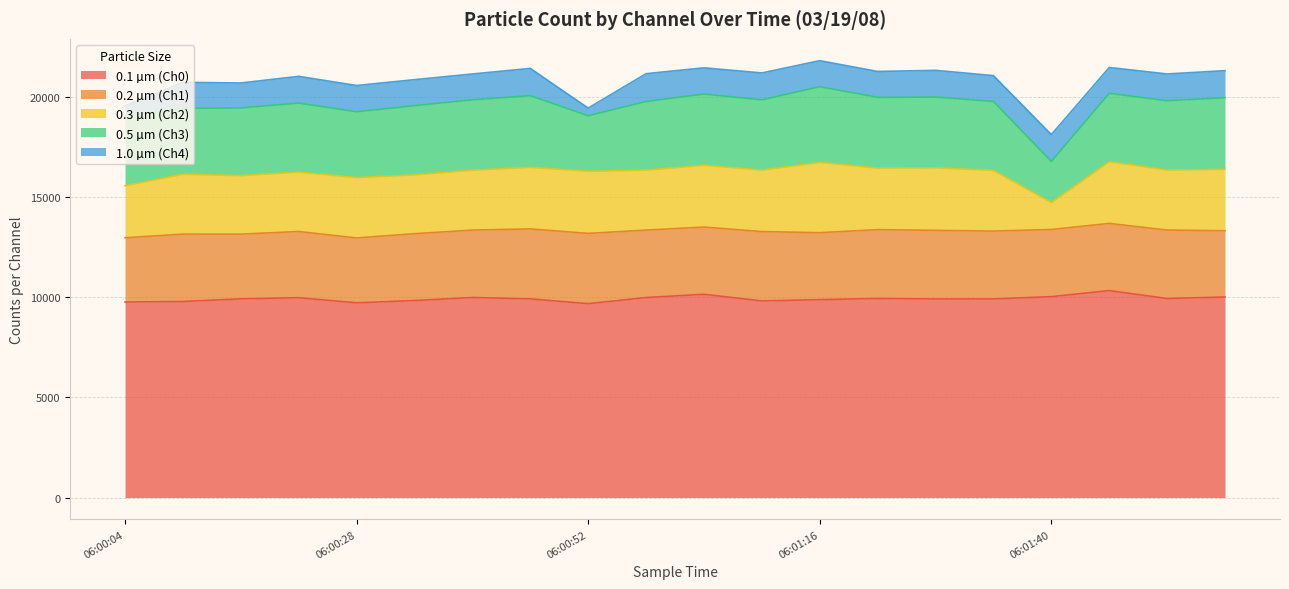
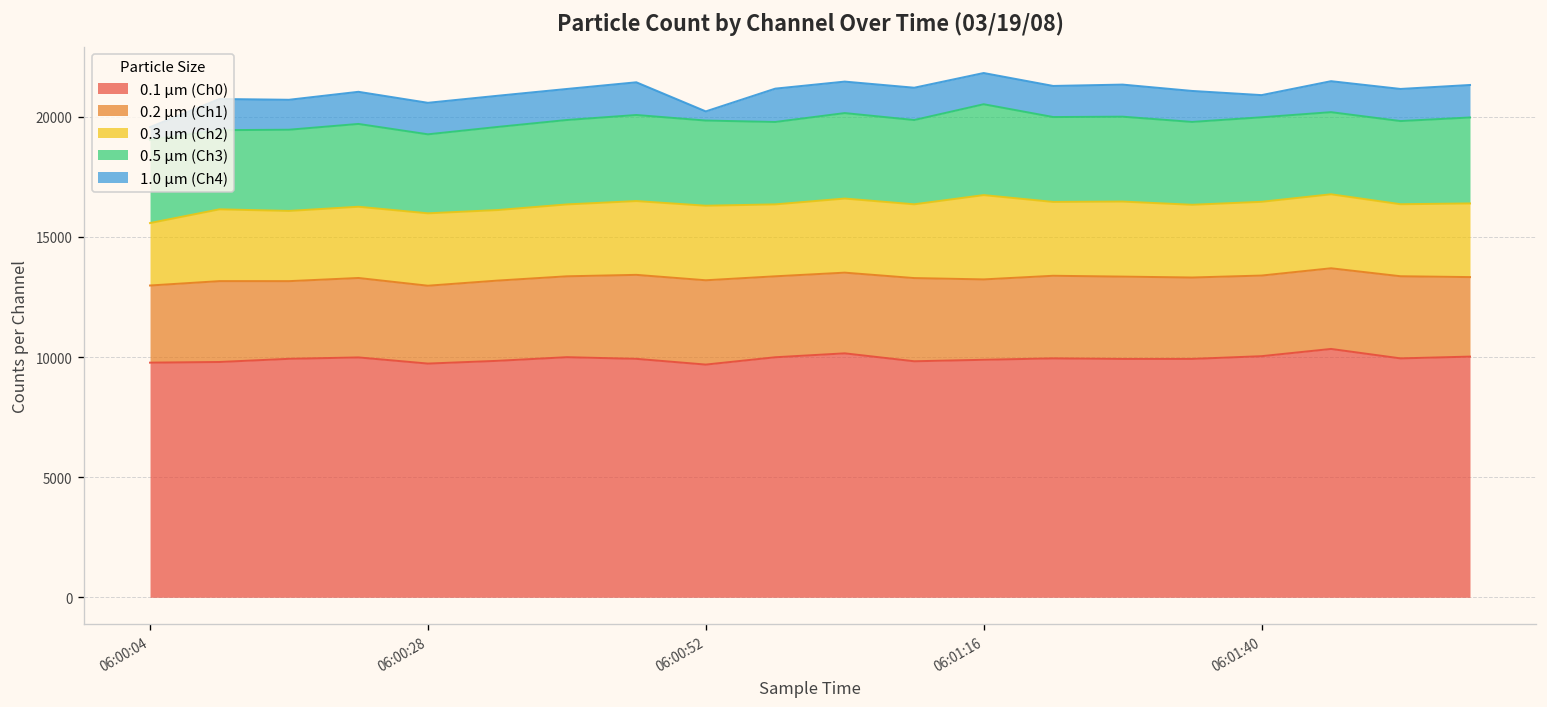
0.5 µm (Ch3), 06:00:52: 2800 -> 3500
0.3 µm (Ch2), 06:01:40: 1300 -> 3100
0.5 µm (Ch3), 06:01:40: 2100 -> 3500
1.0 µm (Ch4), 06:01:40: 1300 -> 900
